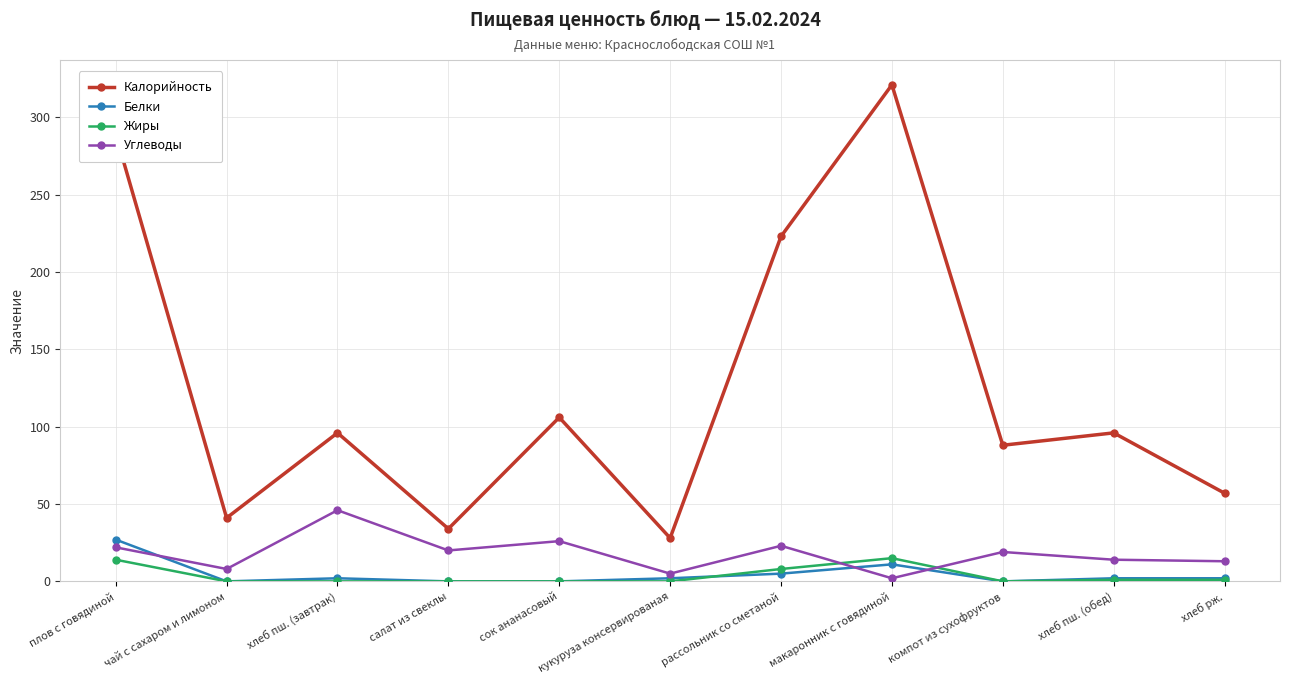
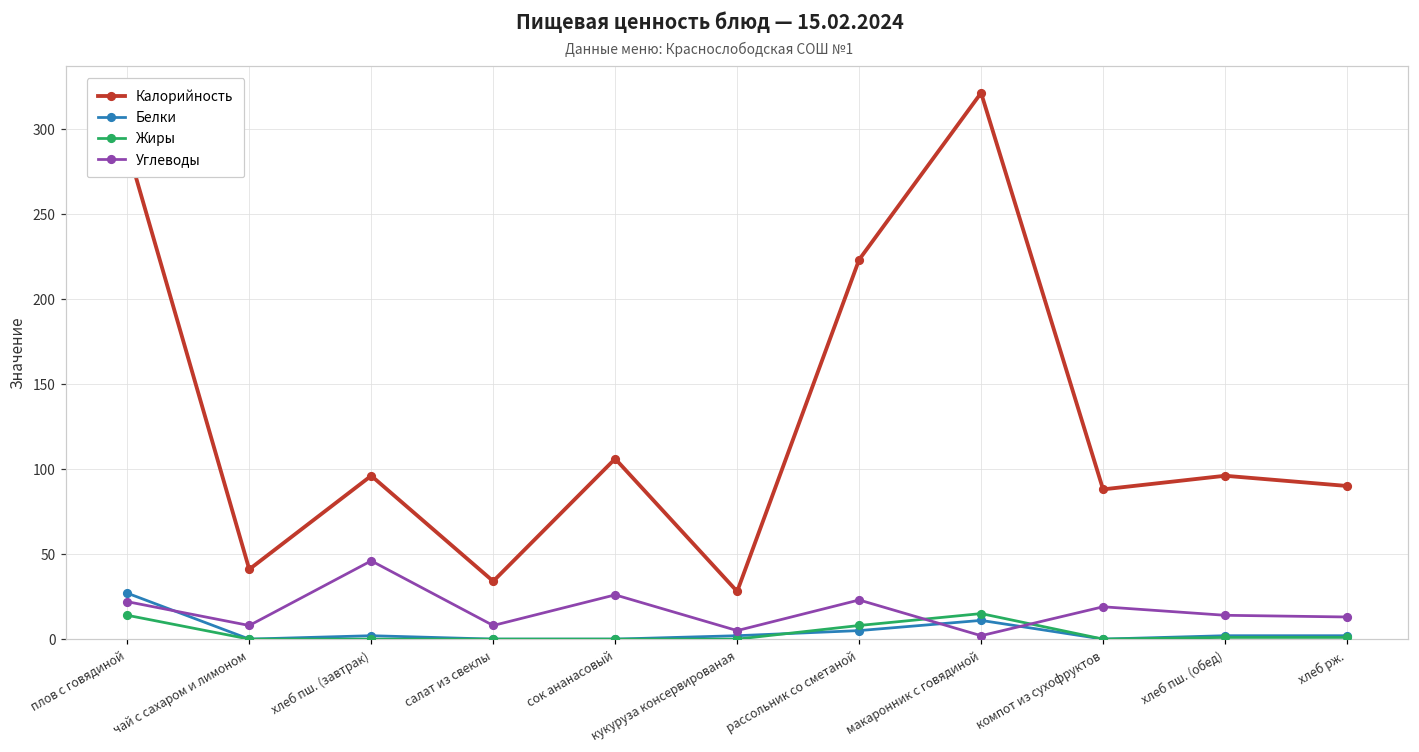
Углеводы, салат из свеклы: 20 -> 8
Калорийность, хлеб рж.: 57 -> 90
